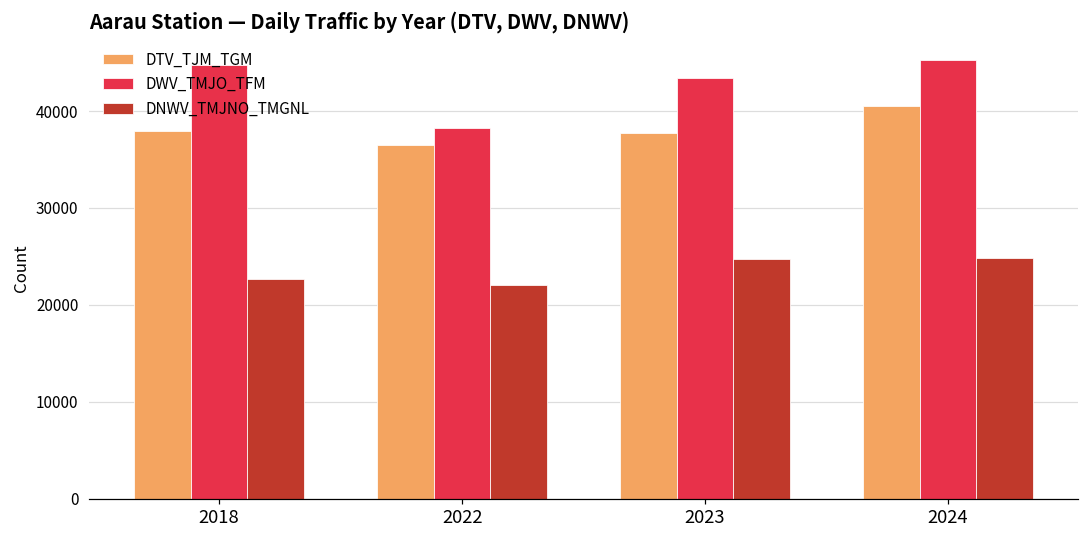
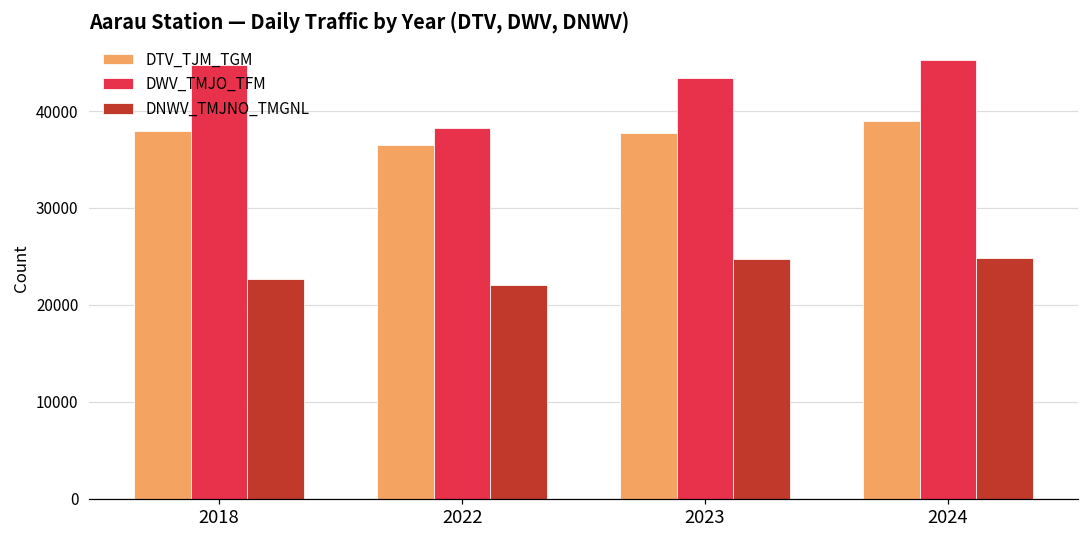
DTV_TJM_TGM, 2024: 41000 -> 39000
